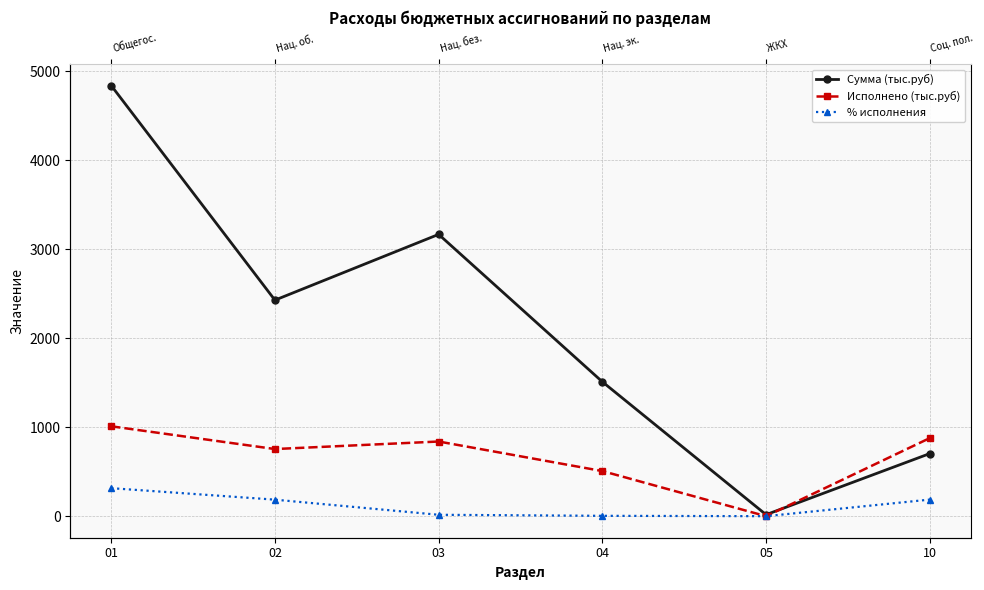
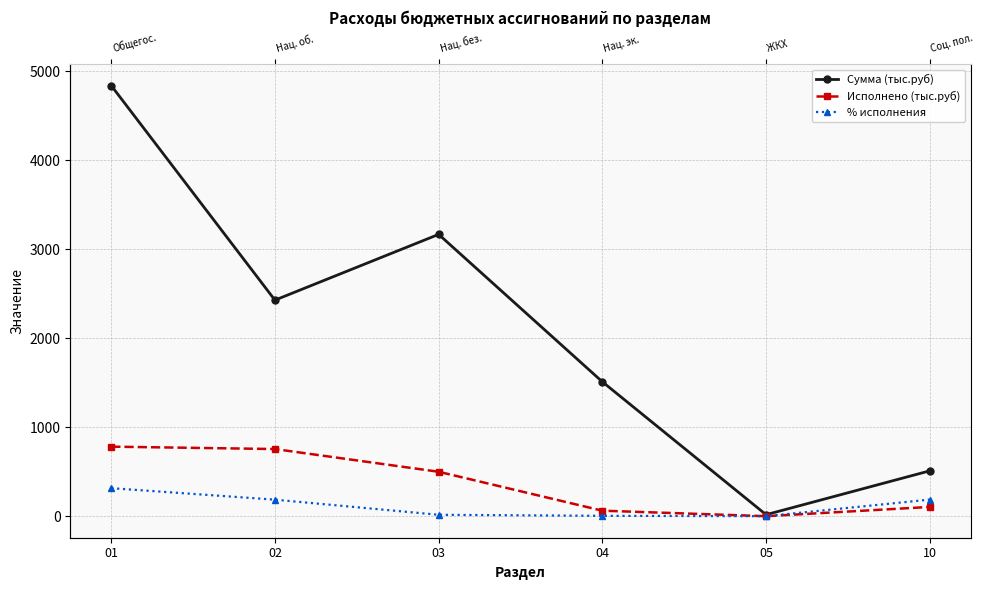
Исполнено (тыс.руб), 01: 1000 -> 800
Исполнено (тыс.руб), 03: 800 -> 500
Исполнено (тыс.руб), 04: 500 -> 100
Сумма (тыс.руб), 10: 700 -> 500
Исполнено (тыс.руб), 10: 900 -> 100
